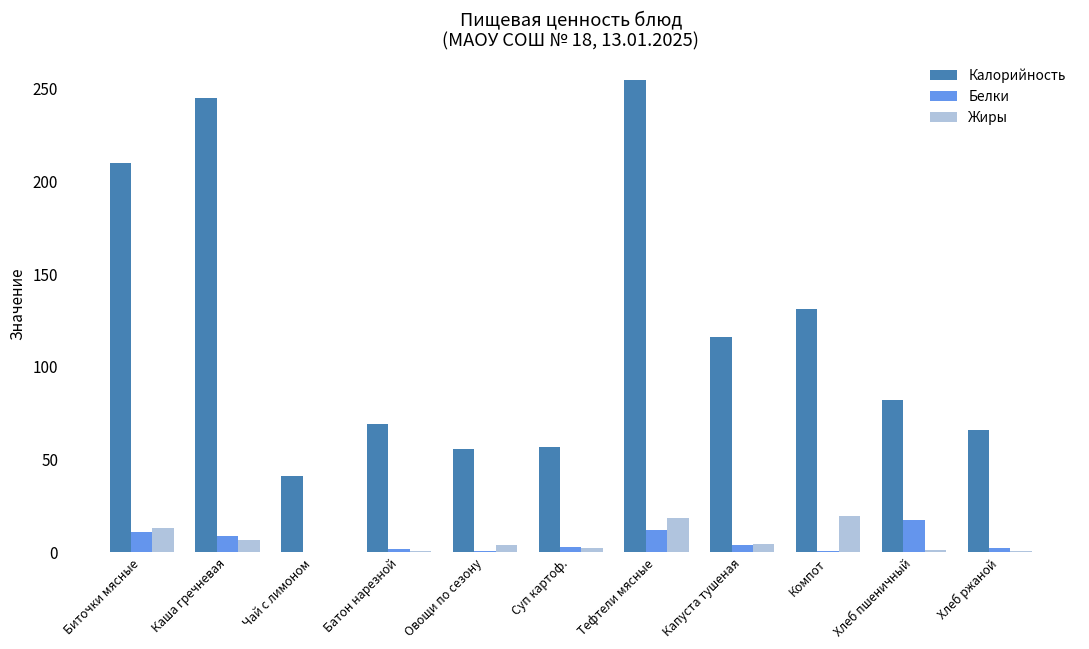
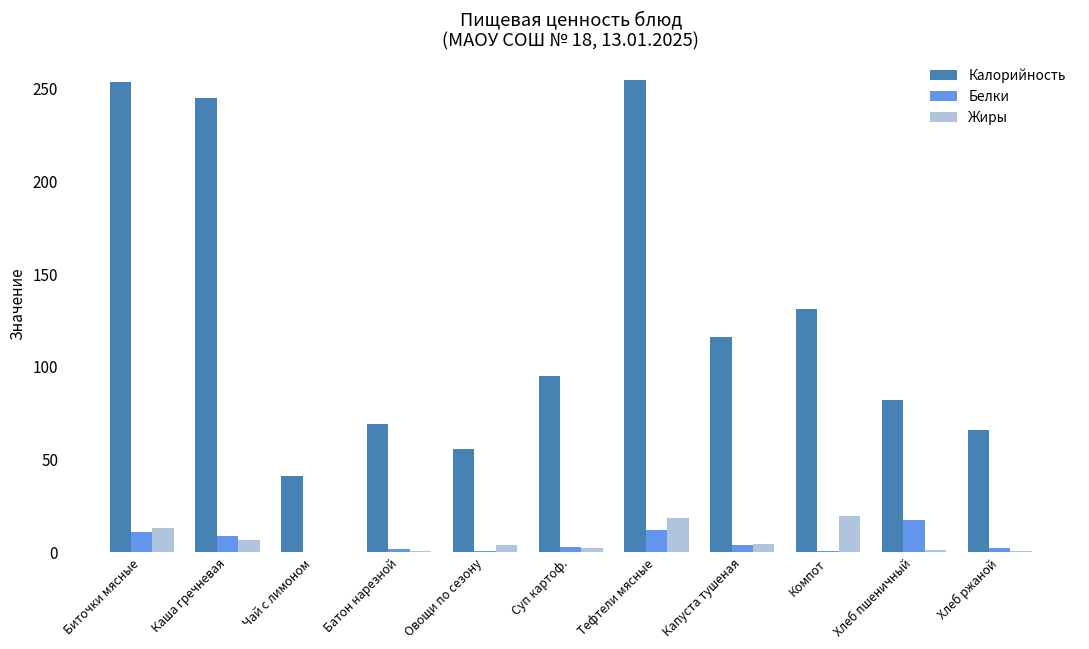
Калорийность, Биточки мясные: 210 -> 254
Калорийность, Суп картоф.: 57 -> 95
